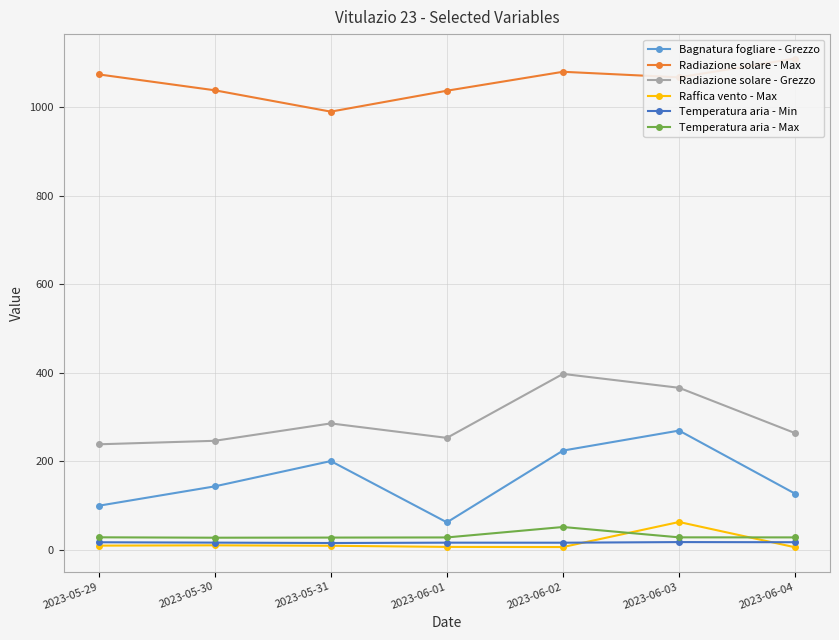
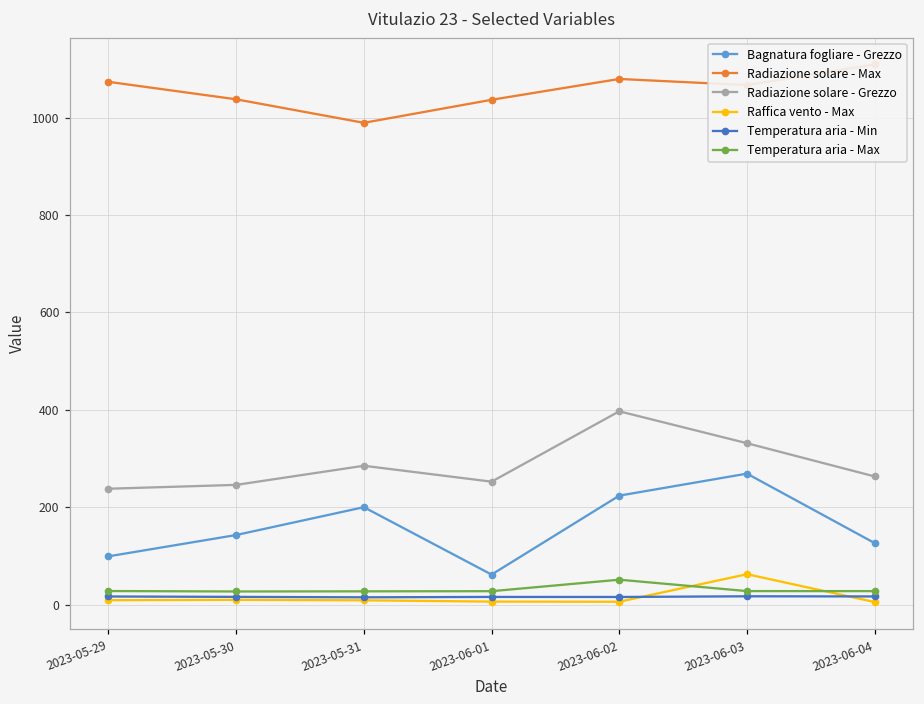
Radiazione solare - Grezzo, 2023-06-03: 370 -> 330
